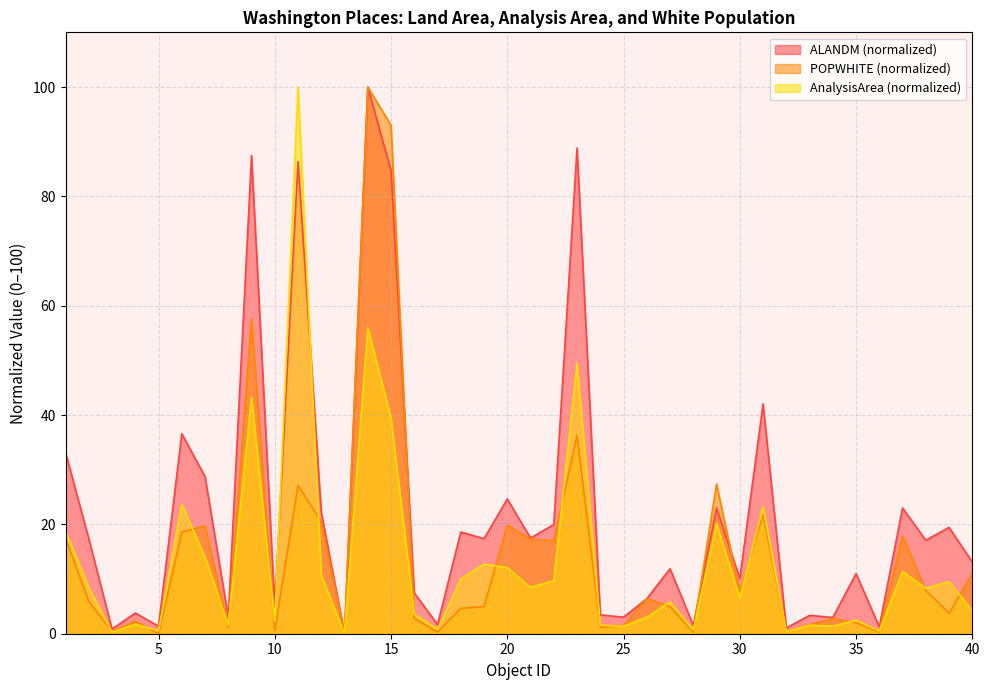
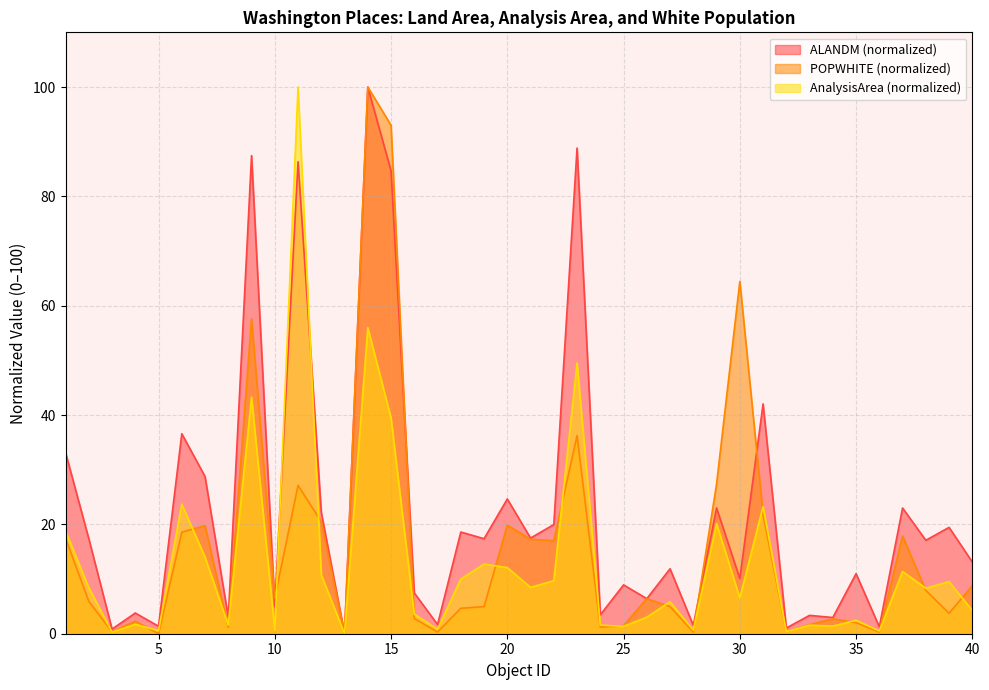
POPWHITE (normalized), 10: 1 -> 7
AnalysisArea (normalized), 10: 2 -> 1
ALANDM (normalized), 25: 3 -> 9
POPWHITE (normalized), 30: 8 -> 64
POPWHITE (normalized), 40: 11 -> 9
